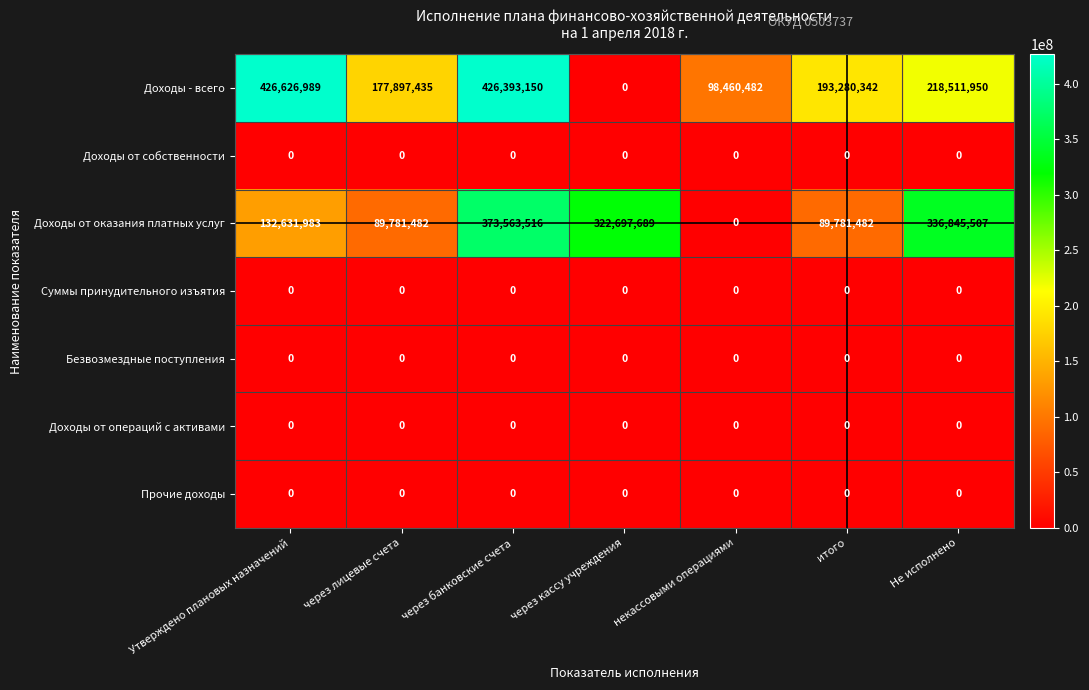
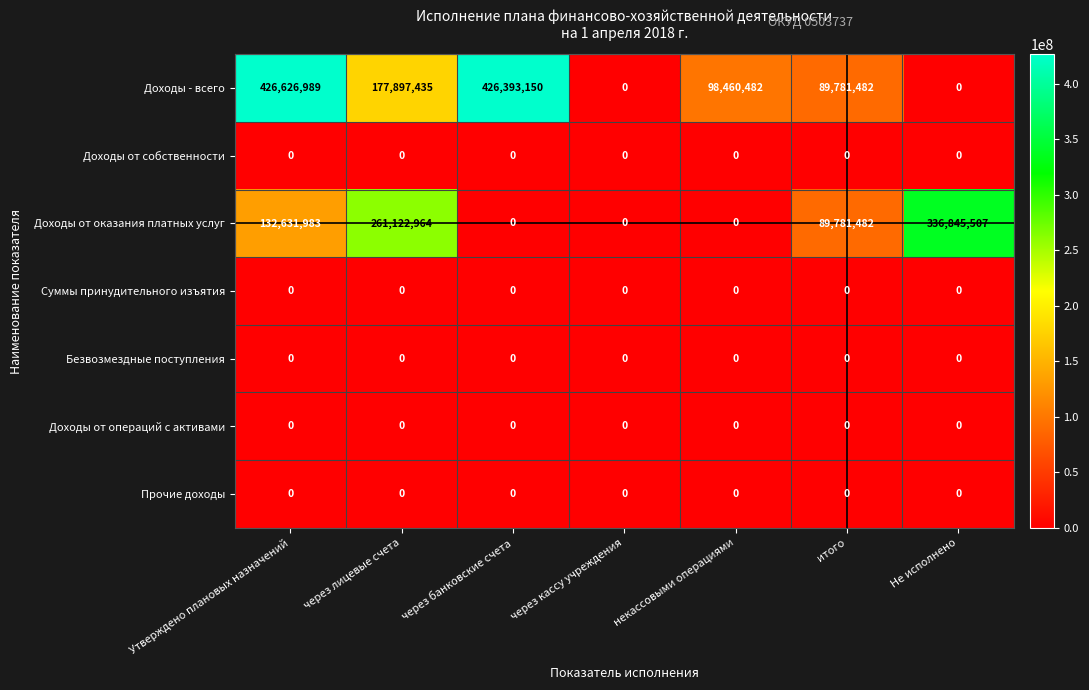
Доходы - всего, итого: 193,280,342 -> 89,781,482
Доходы - всего, Не исполнено: 218,511,950 -> 0
Доходы от оказания платных услуг, через лицевые счета: 89,781,482 -> 261,122,964
Доходы от оказания платных услуг, через банковские счета: 373,563,516 -> 0
Доходы от оказания платных услуг, через кассу учреждения: 322,697,689 -> 0
